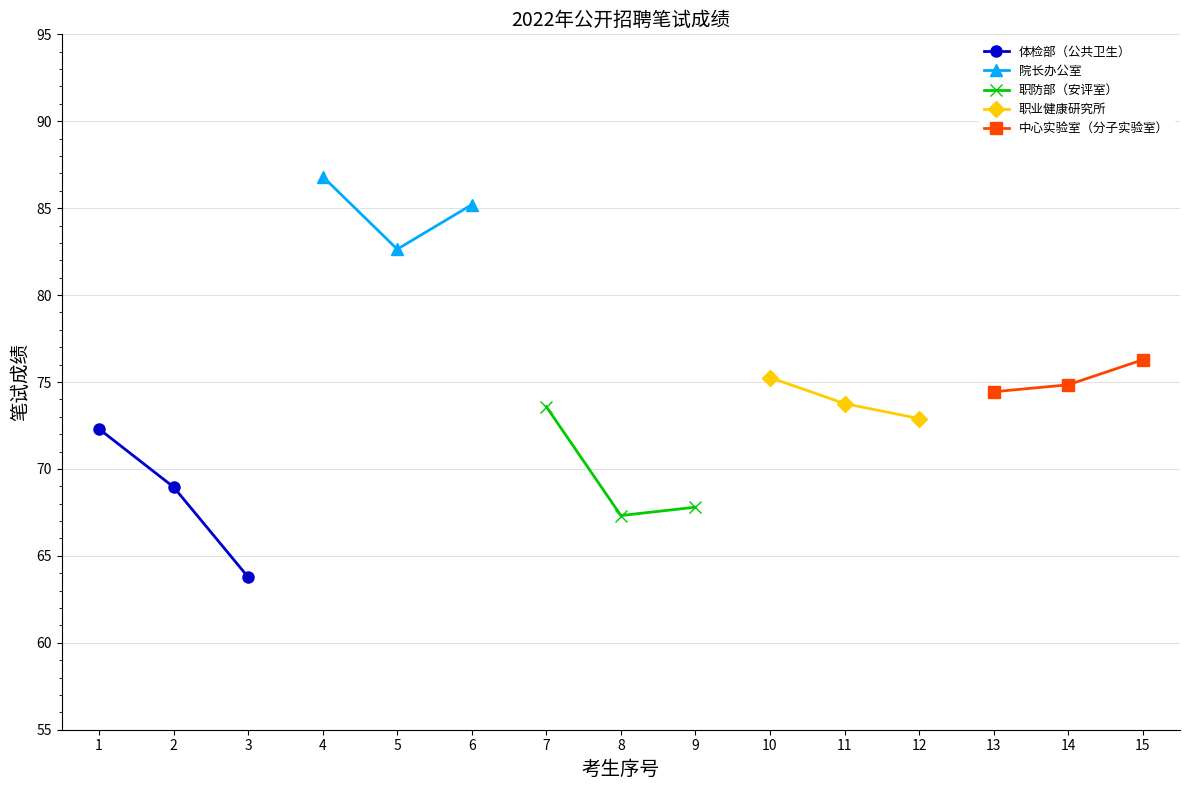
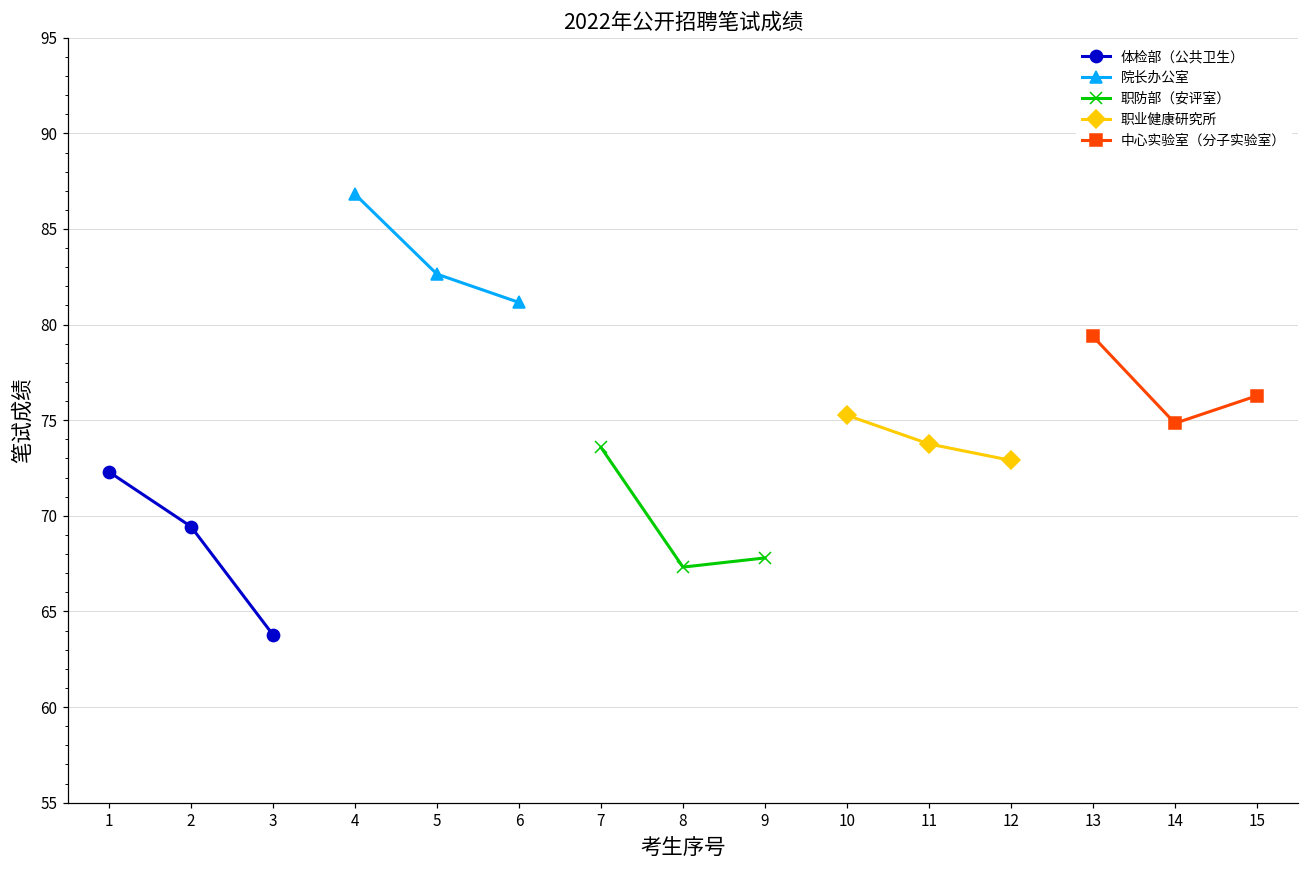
体检部（公共卫生）, 2: 69.0 -> 69.4
院长办公室, 6: 85.2 -> 81.2
中心实验室（分子实验室）, 13: 74.4 -> 79.4
